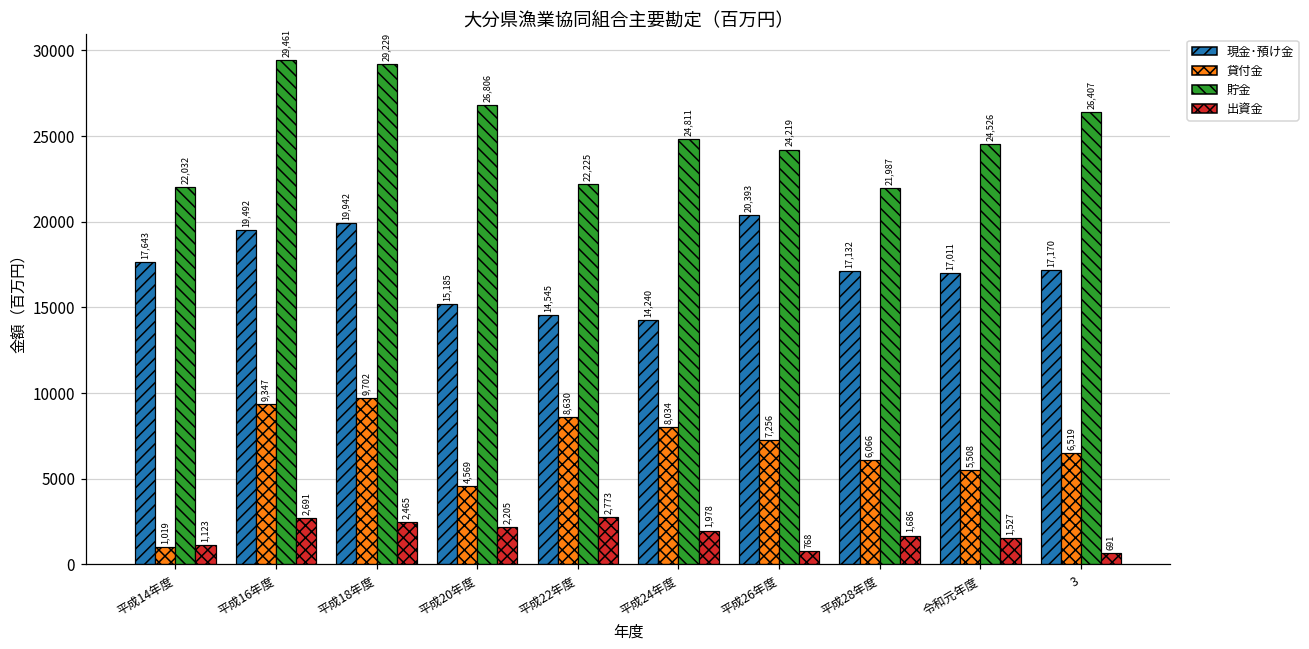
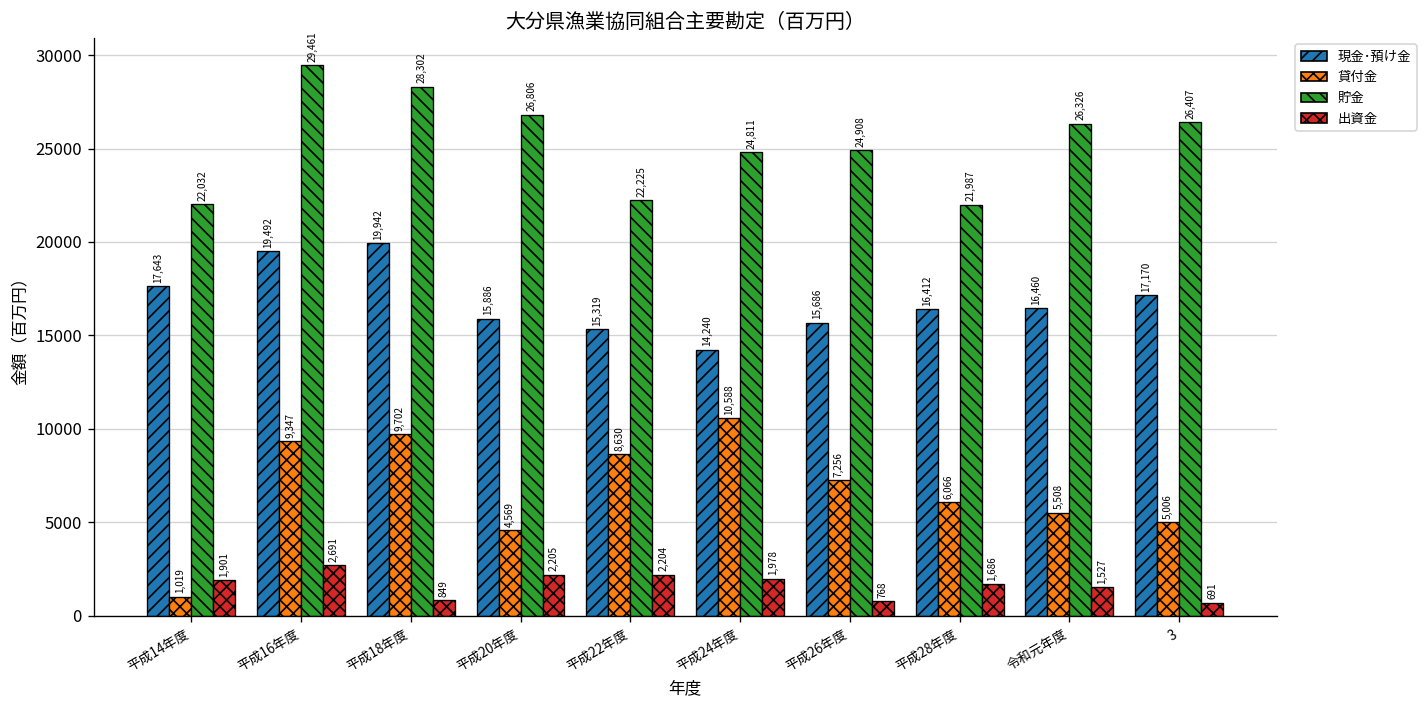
出資金, 平成14年度: 1,123 -> 1,901
貯金, 平成18年度: 29,229 -> 28,302
出資金, 平成18年度: 2,465 -> 849
現金･預け金, 平成20年度: 15,185 -> 15,886
現金･預け金, 平成22年度: 14,545 -> 15,319
出資金, 平成22年度: 2,773 -> 2,204
貸付金, 平成24年度: 8,034 -> 10,588
現金･預け金, 平成26年度: 20,393 -> 15,686
貯金, 平成26年度: 24,219 -> 24,908
現金･預け金, 平成28年度: 17,132 -> 16,412
現金･預け金, 令和元年度: 17,011 -> 16,460
貯金, 令和元年度: 24,526 -> 26,326
貸付金, 3: 6,519 -> 5,006
